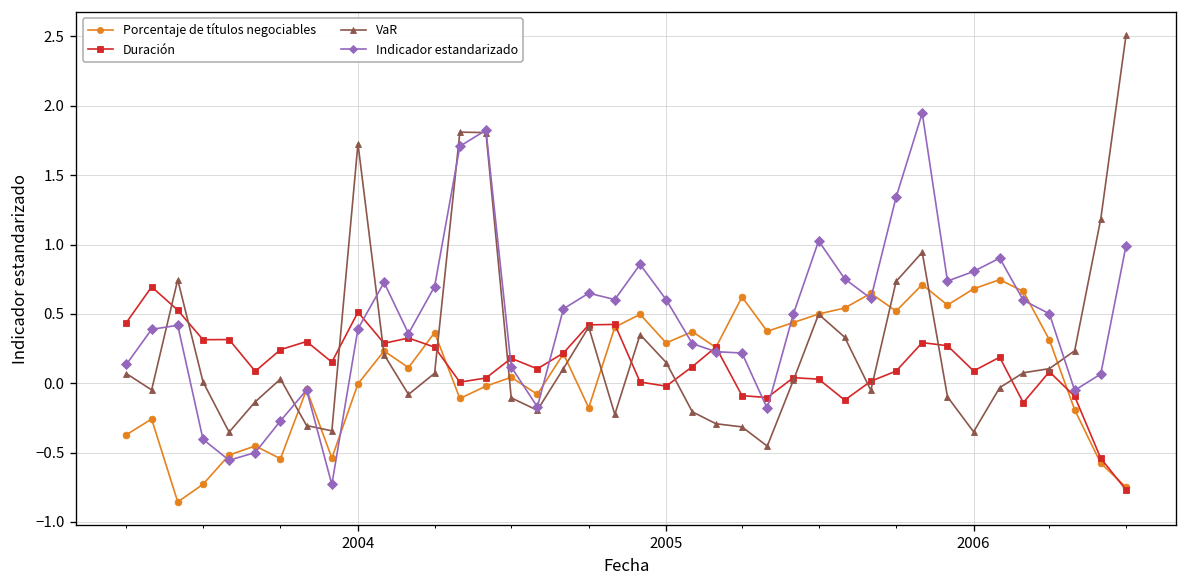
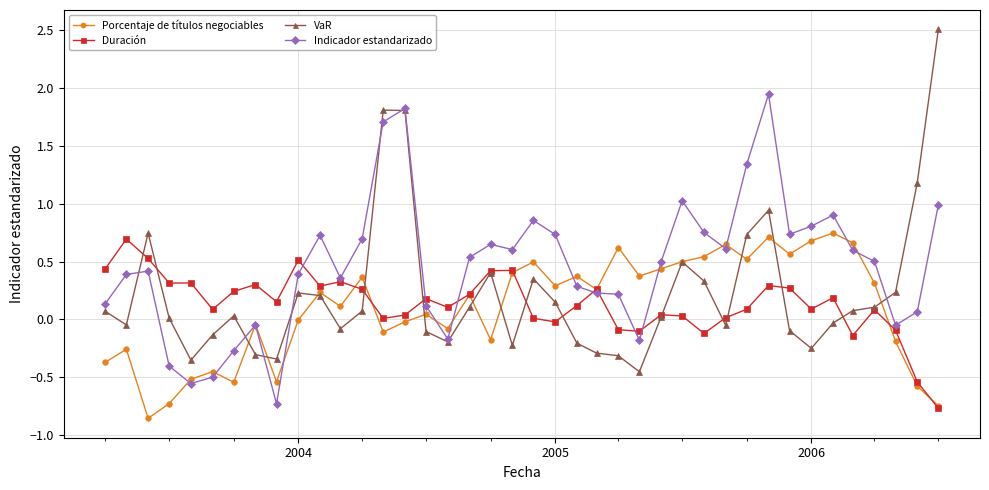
VaR, 2004: 1.73 -> 0.23
Indicador estandarizado, 2005: 0.60 -> 0.73
VaR, 2006: -0.35 -> -0.25
